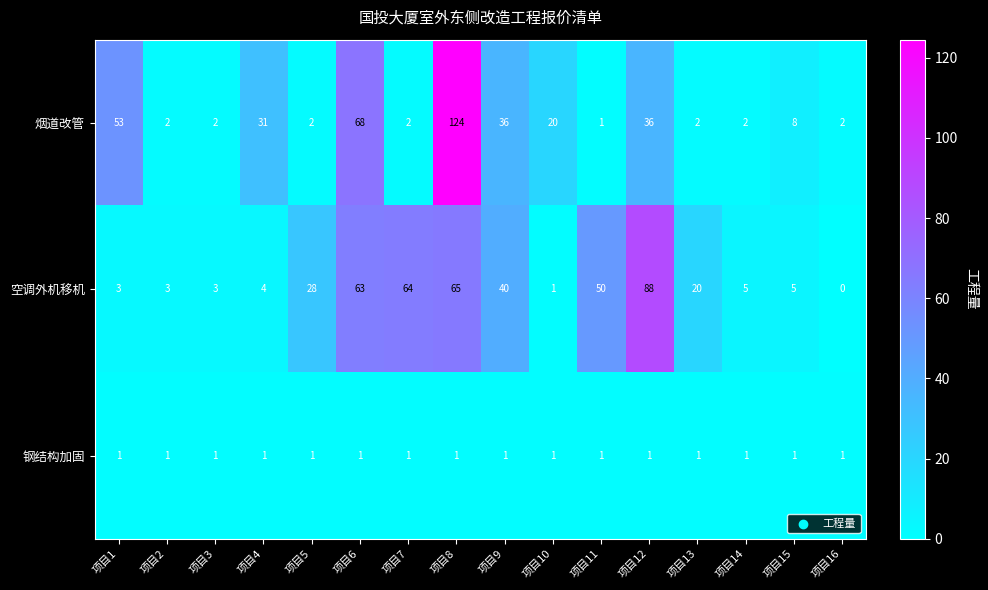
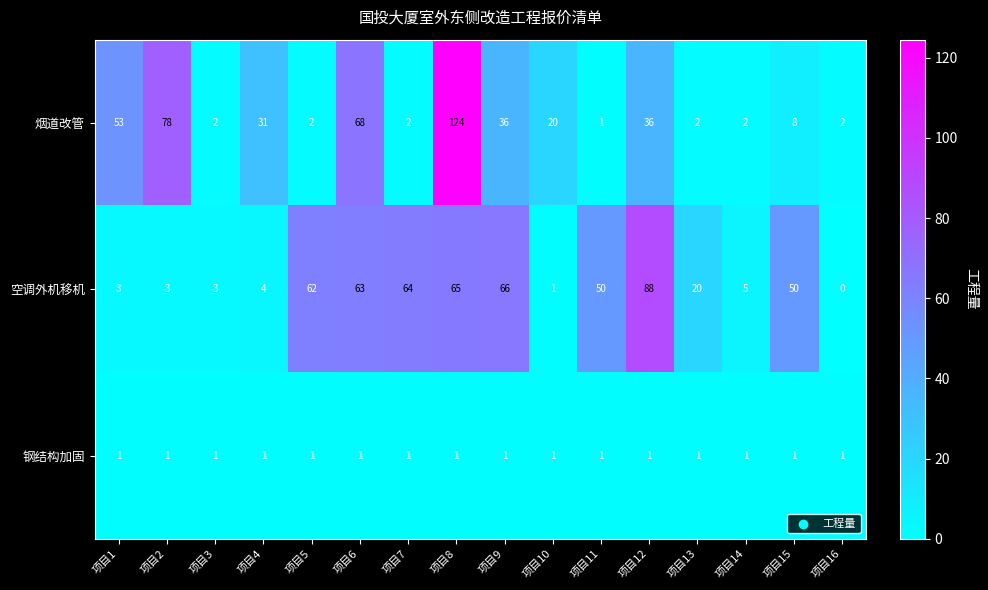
烟道改管, 项目2: 2 -> 78
空调外机移机, 项目5: 28 -> 62
空调外机移机, 项目9: 40 -> 66
空调外机移机, 项目15: 5 -> 50
